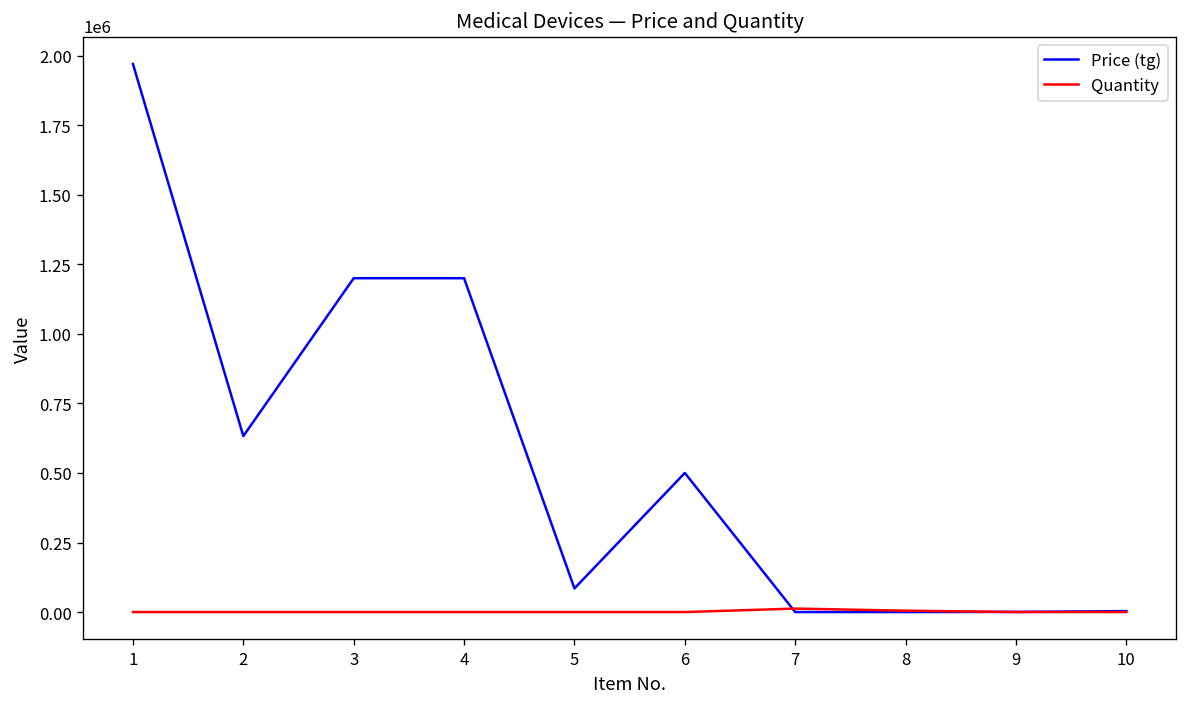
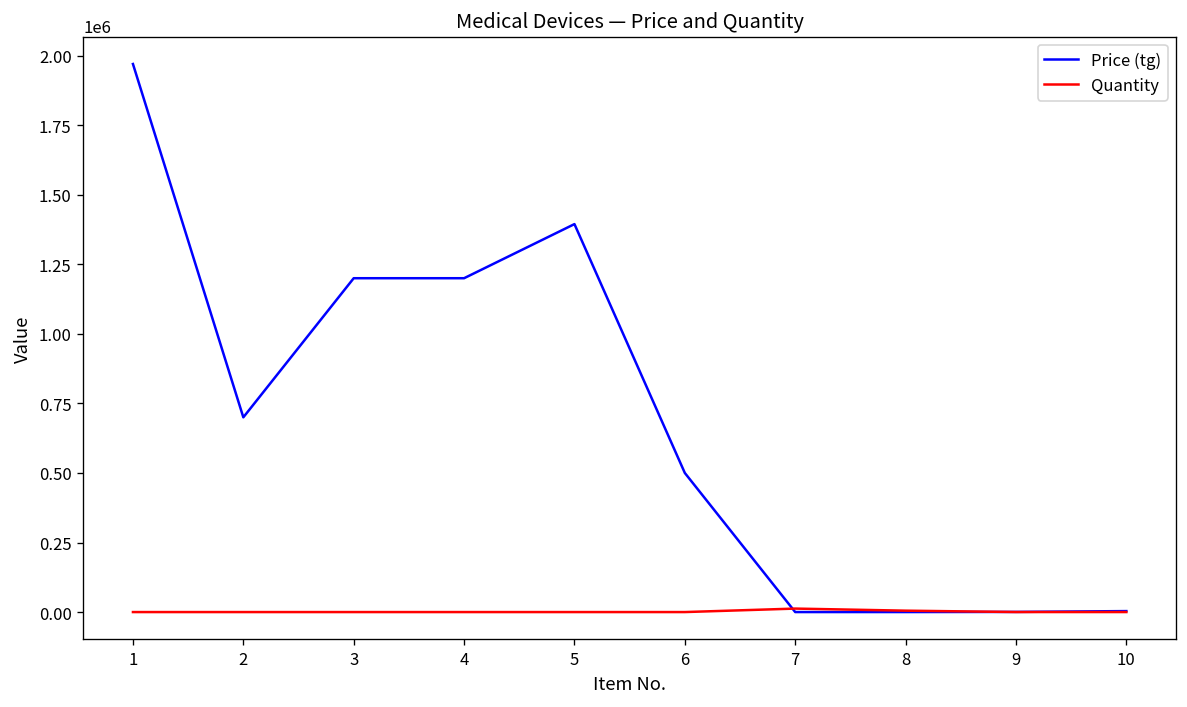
Price (tg), 2: 630000 -> 700000
Price (tg), 5: 90000 -> 1390000
